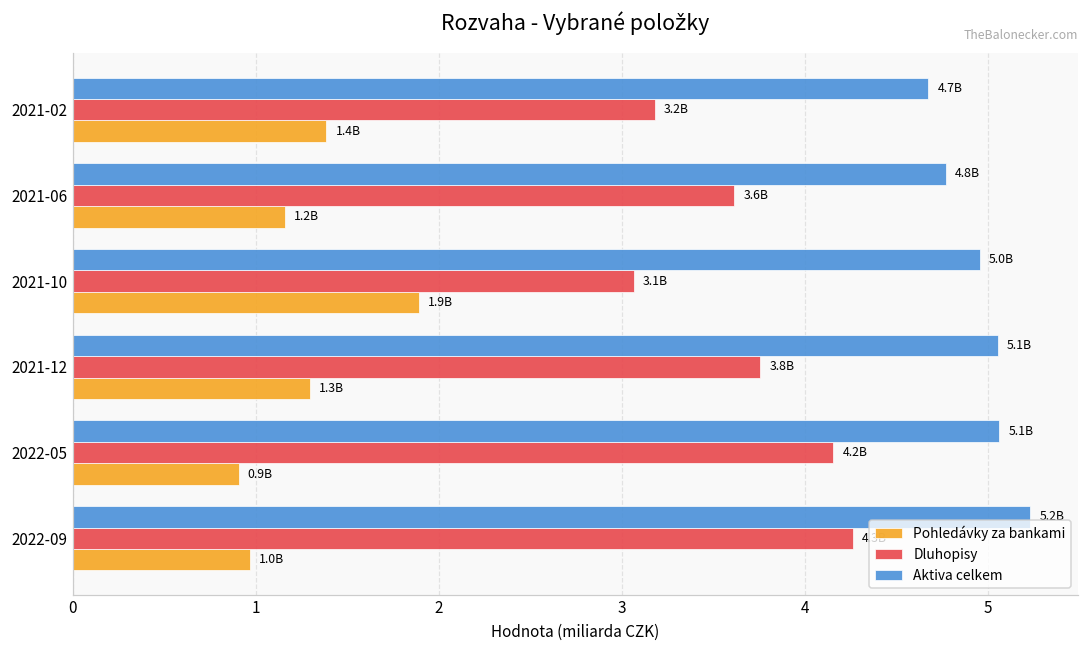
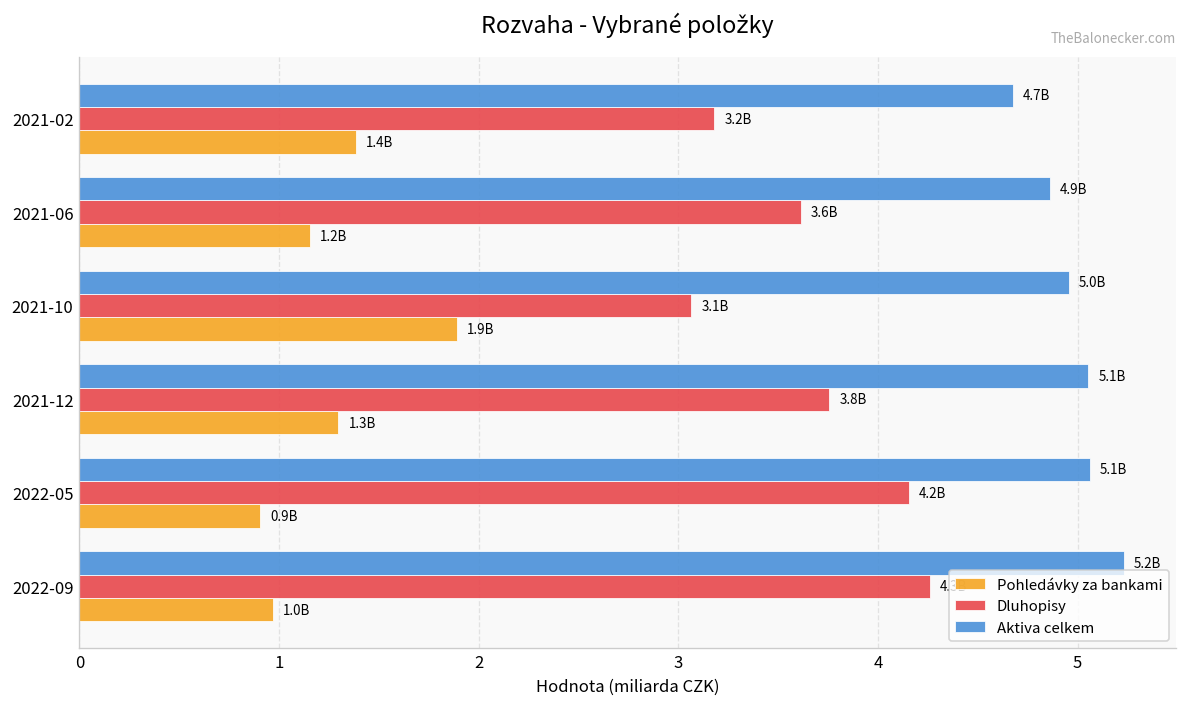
Aktiva celkem, 2021-06: 4.8B -> 4.9B
